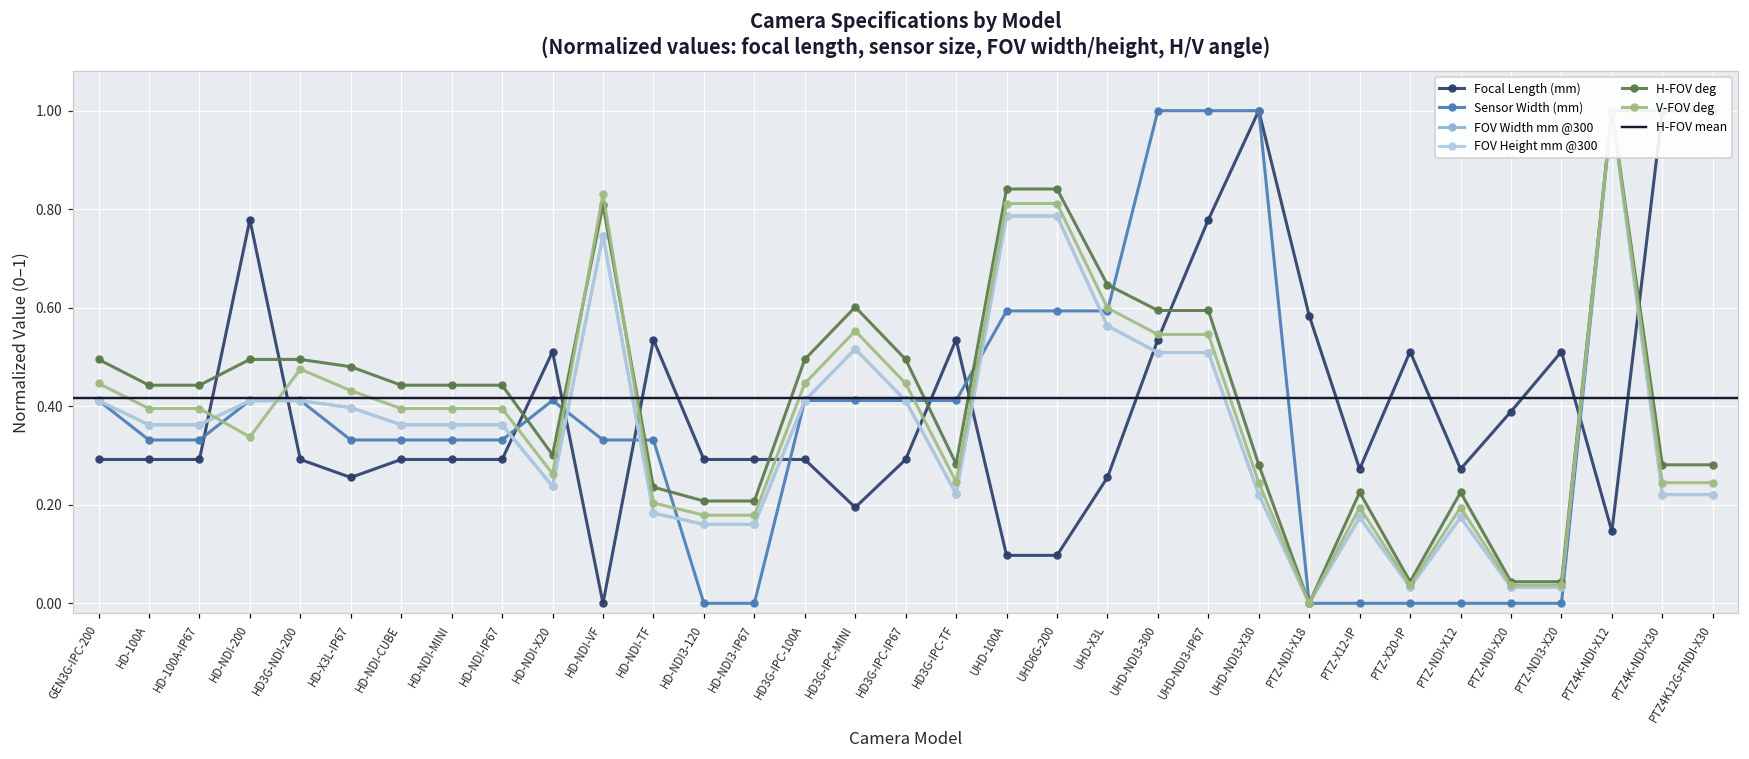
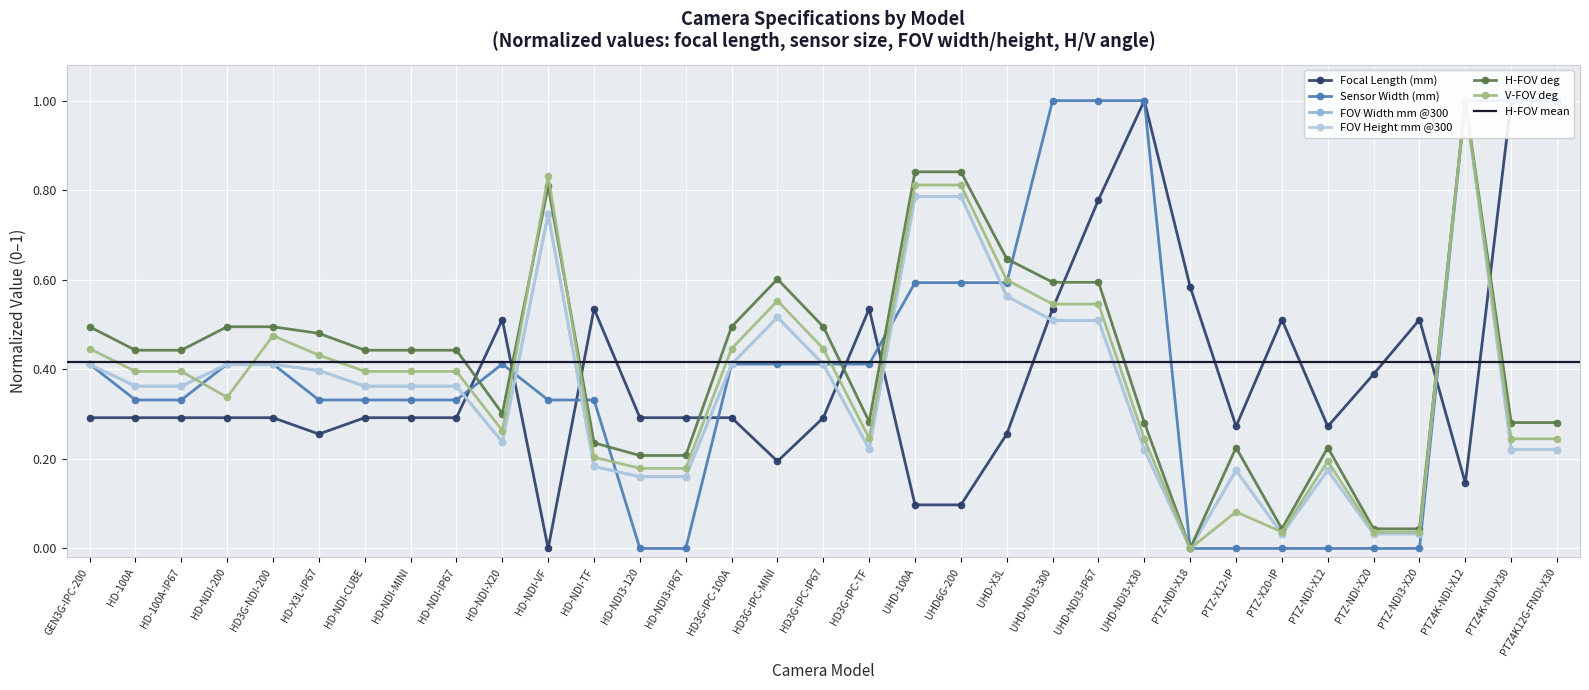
Focal Length (mm), HD-NDI-200: 0.78 -> 0.29
V-FOV deg, PTZ-X12-IP: 0.19 -> 0.08
